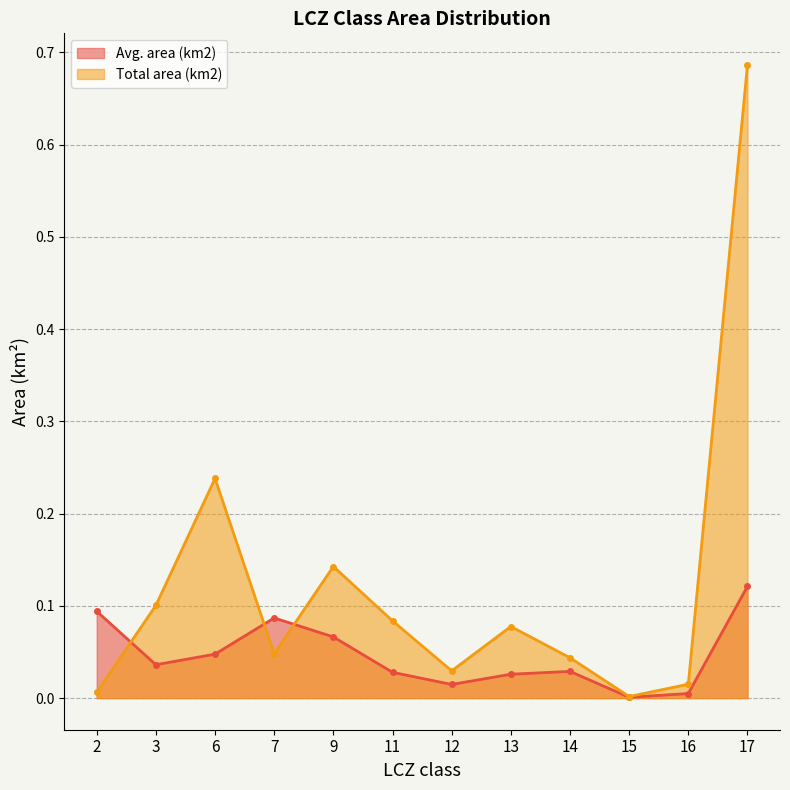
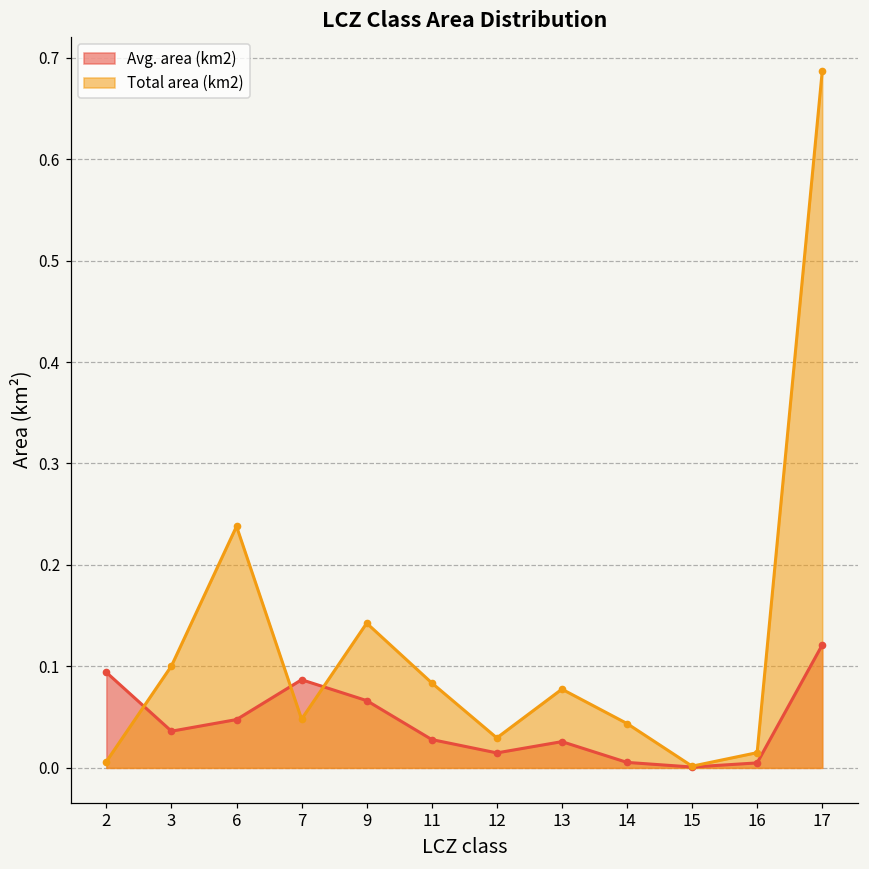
Avg. area (km2), 14: 0.03 -> 0.01
